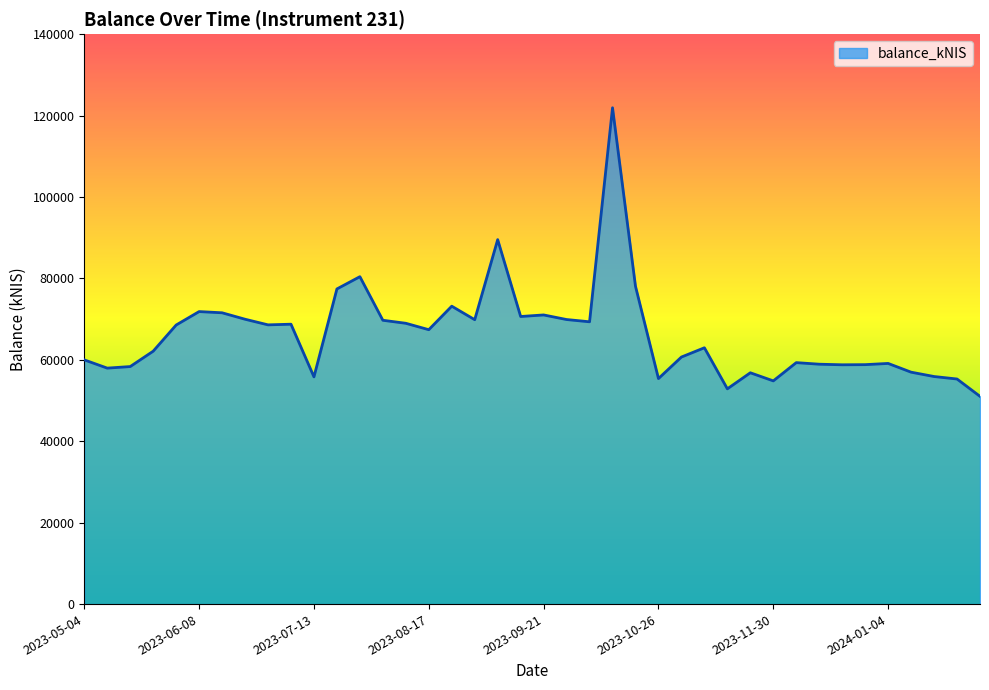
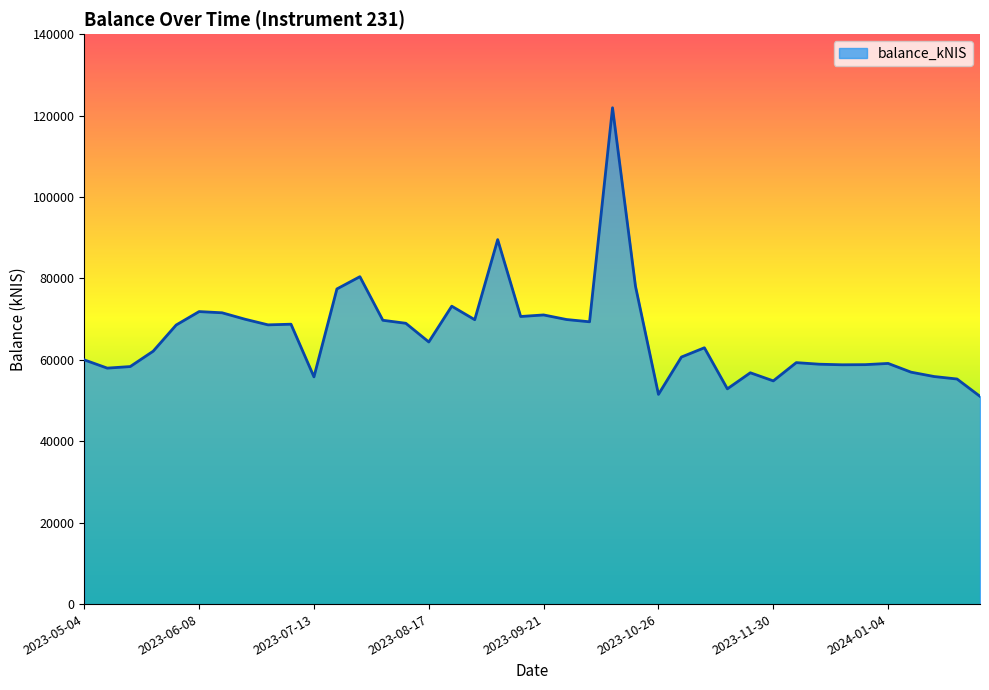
2023-08-17: 67000 -> 64000
2023-10-26: 55000 -> 52000
